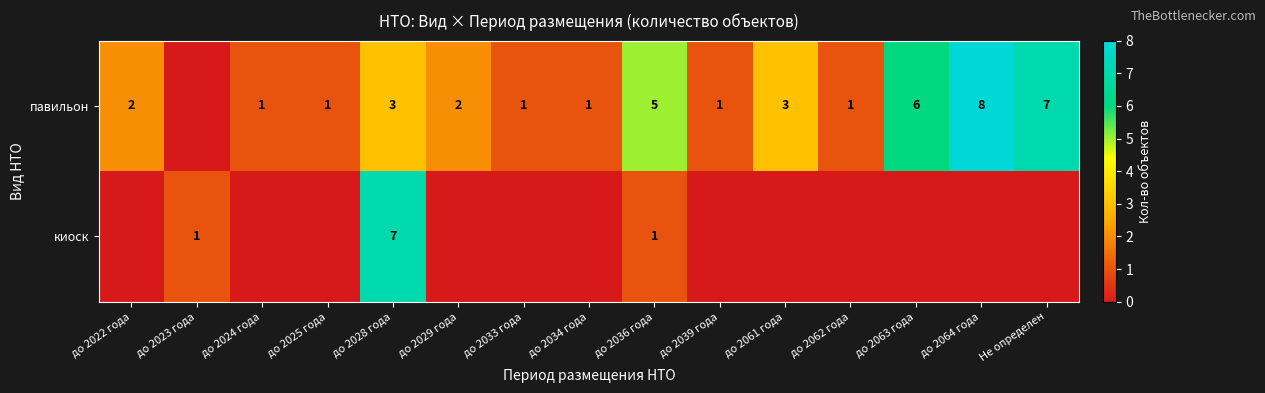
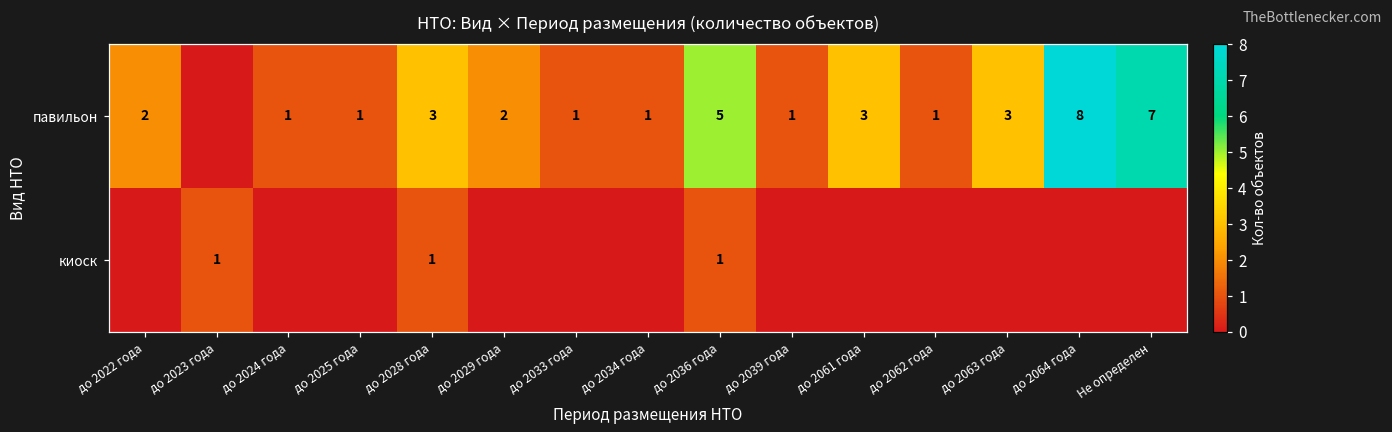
павильон, до 2063 года: 6 -> 3
киоск, до 2028 года: 7 -> 1
